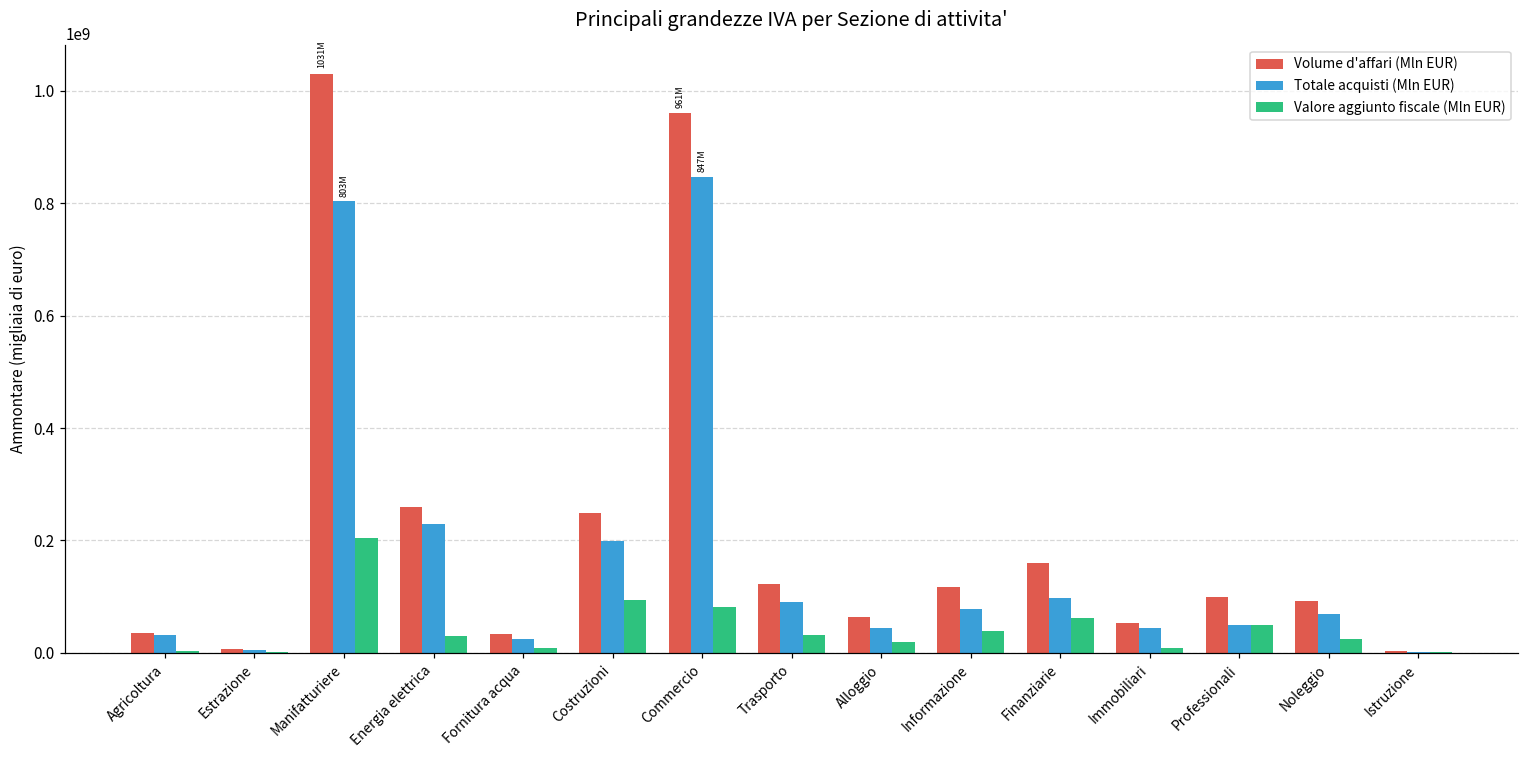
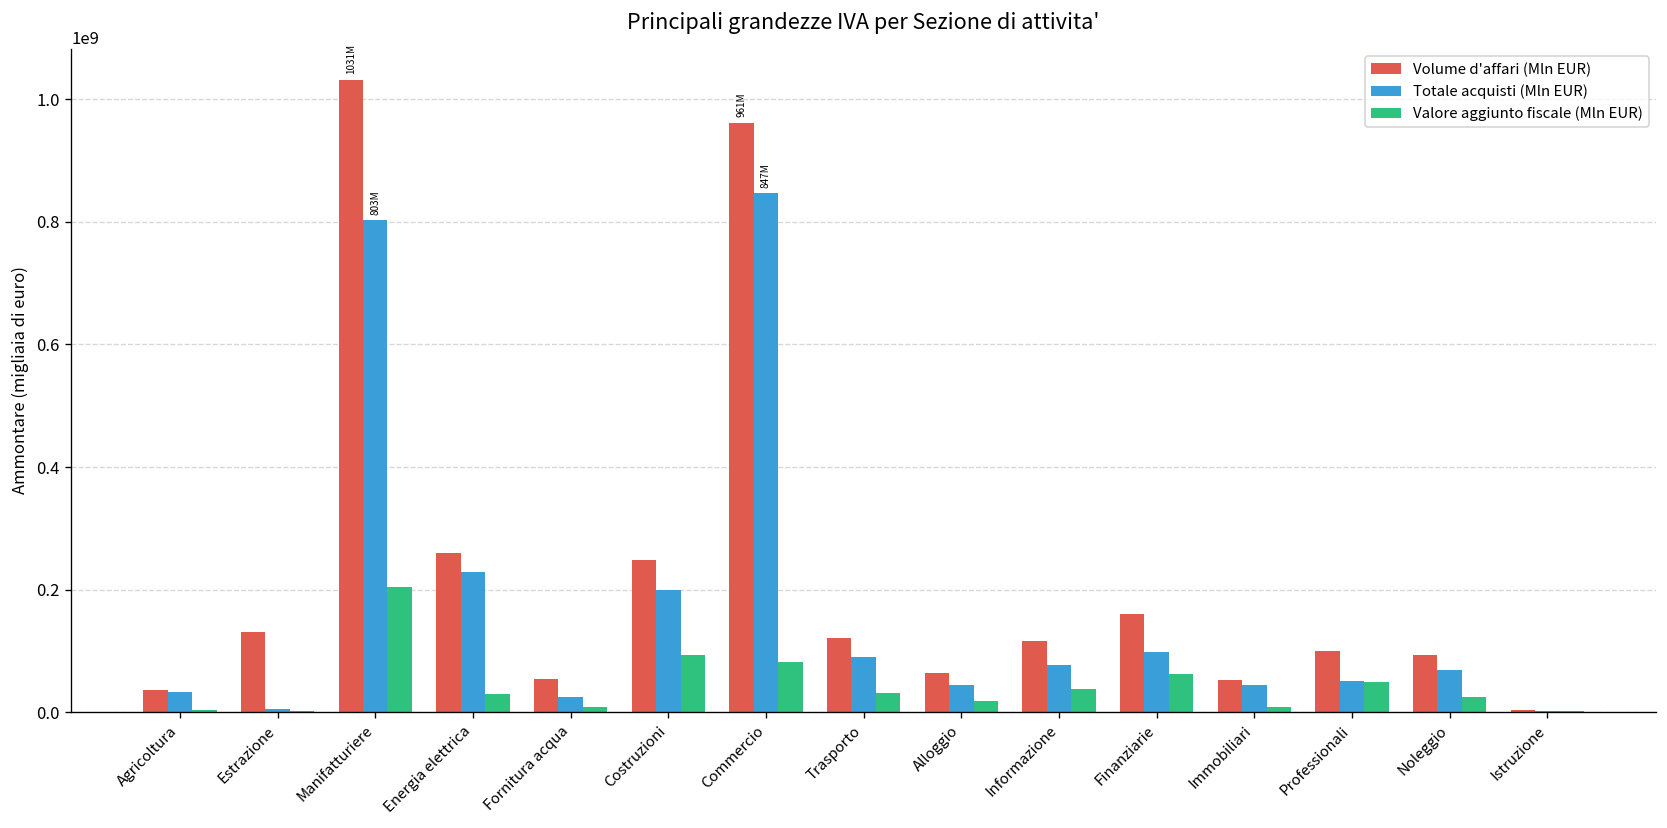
Volume d'affari (Mln EUR), Estrazione: 10000000 -> 130000000
Volume d'affari (Mln EUR), Fornitura acqua: 30000000 -> 50000000
